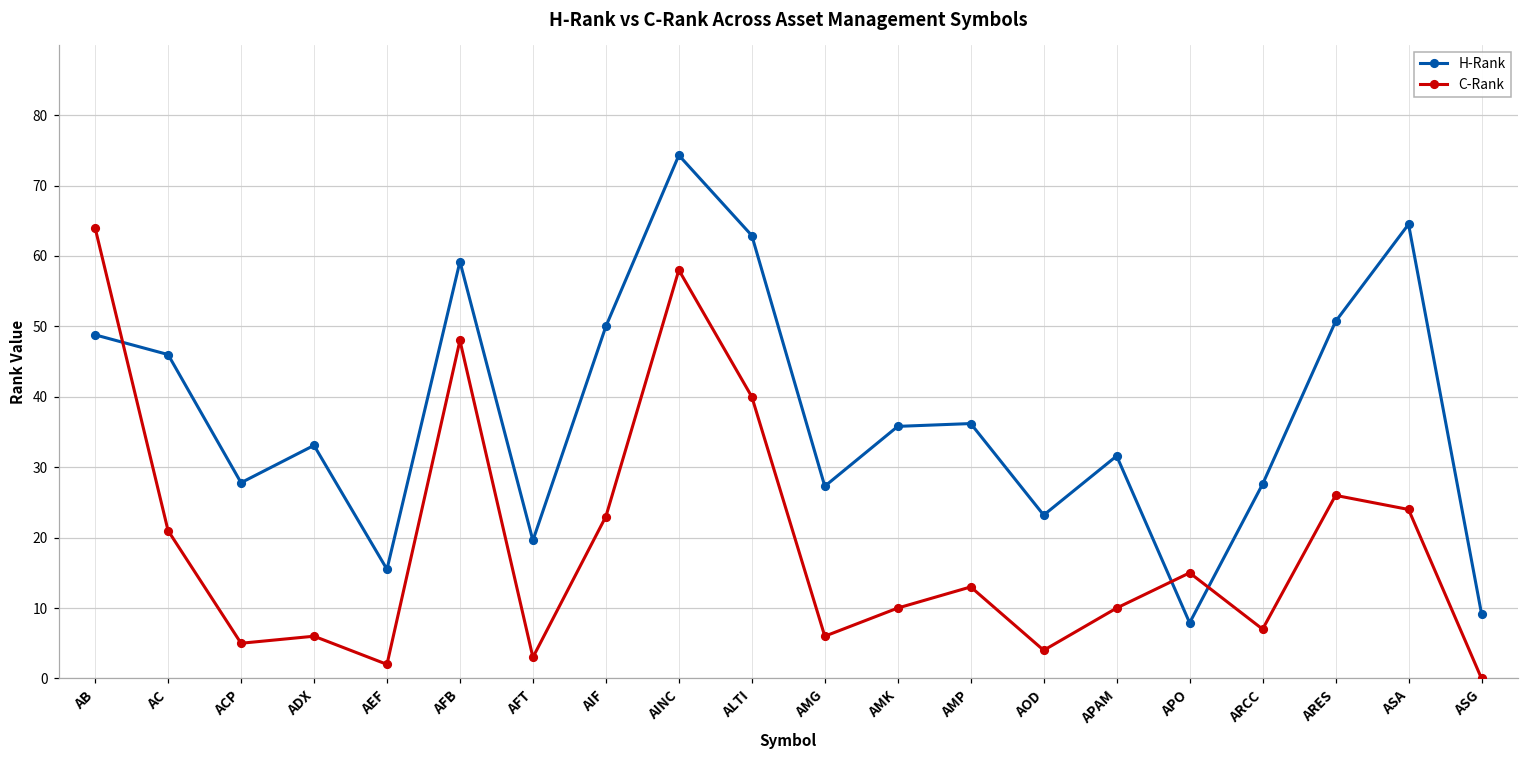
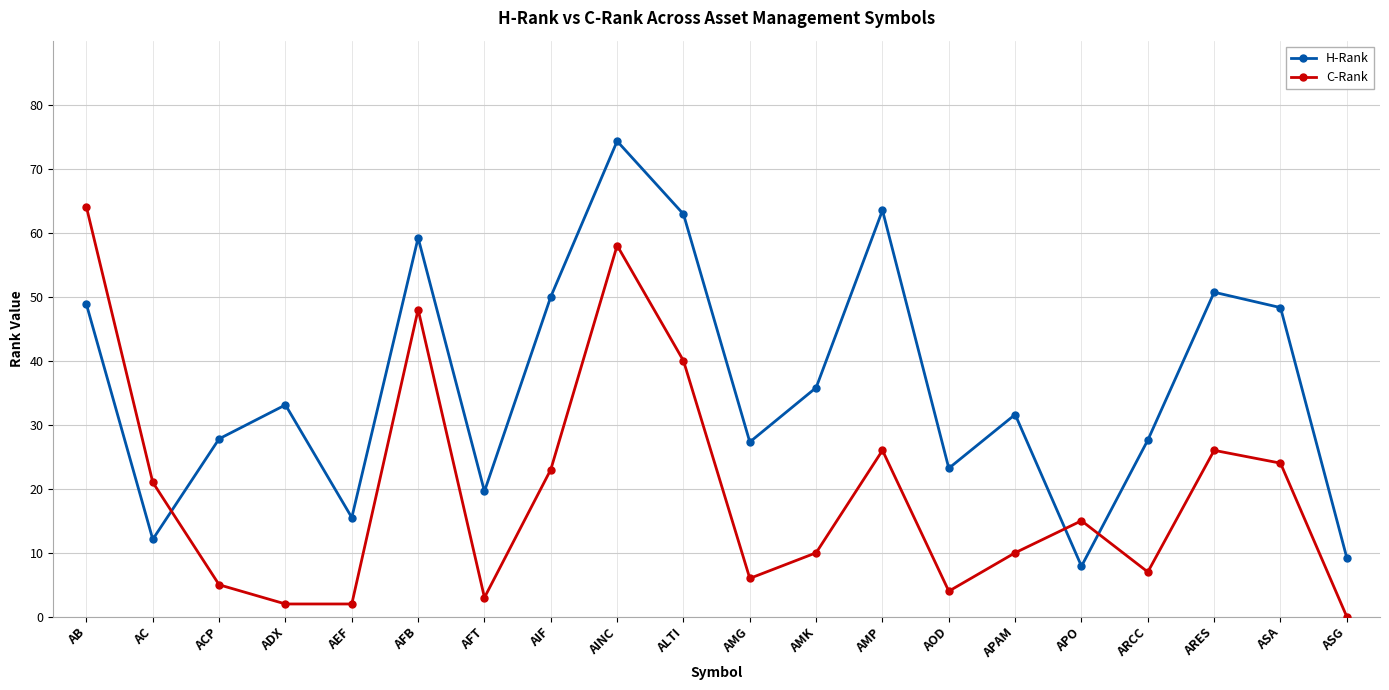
H-Rank, AC: 46 -> 12
C-Rank, ADX: 6 -> 2
H-Rank, AMP: 36 -> 64
C-Rank, AMP: 13 -> 26
H-Rank, ASA: 65 -> 48
